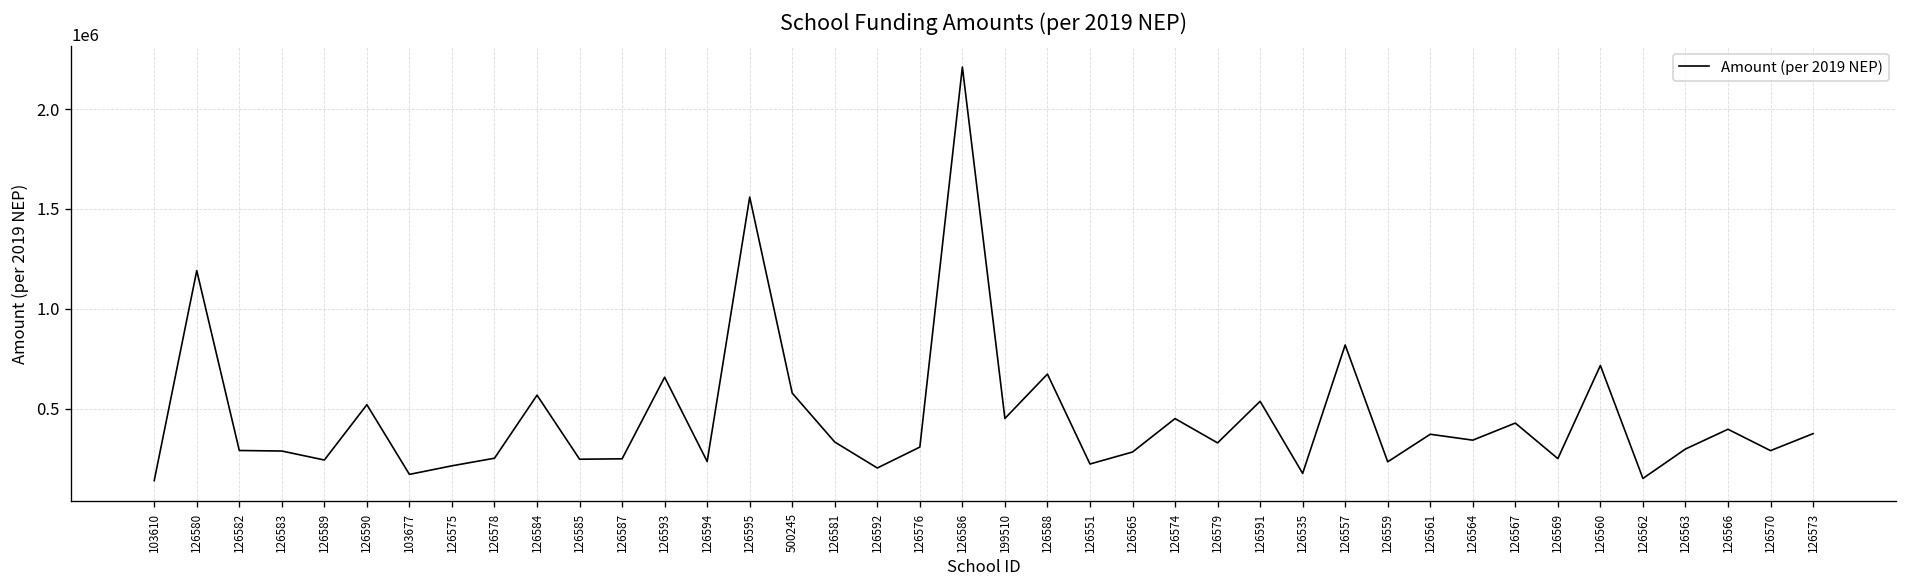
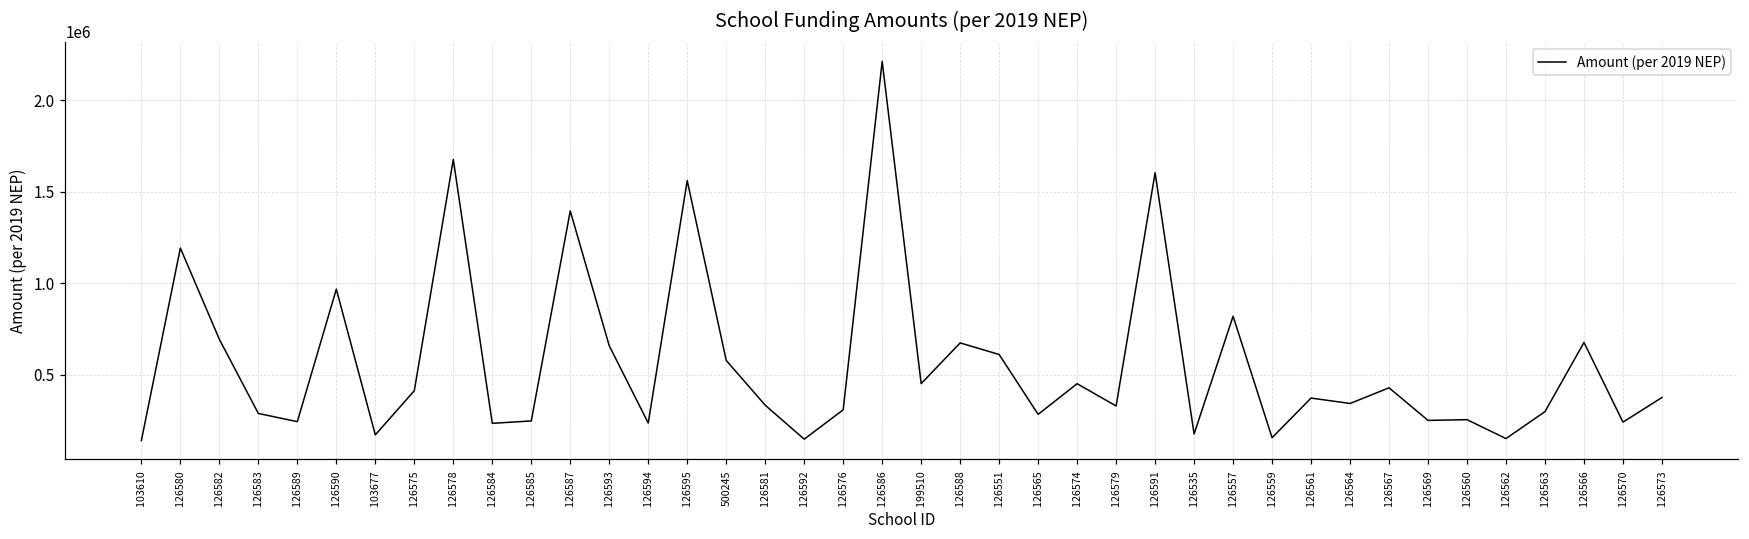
126582: 290000 -> 690000
126590: 520000 -> 970000
126575: 210000 -> 410000
126578: 250000 -> 1680000
126584: 570000 -> 230000
126587: 250000 -> 1390000
126592: 200000 -> 150000
126551: 220000 -> 610000
126591: 540000 -> 1600000
126559: 230000 -> 160000
126560: 720000 -> 250000
126566: 400000 -> 680000
126570: 290000 -> 240000
